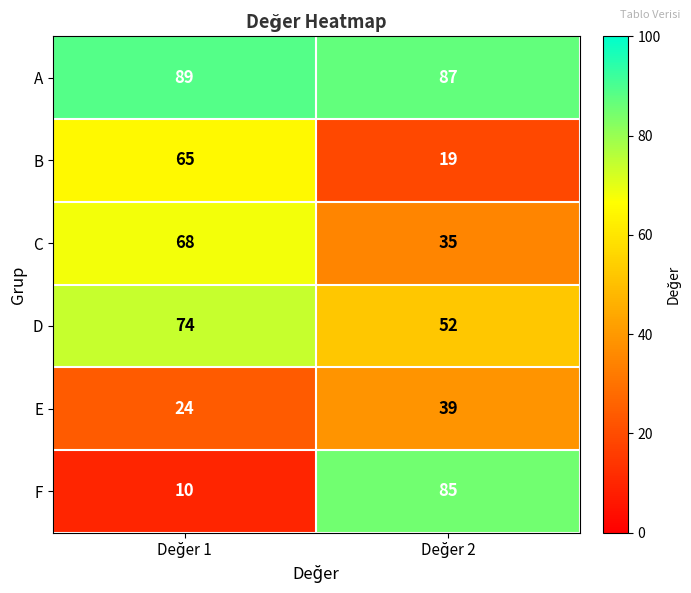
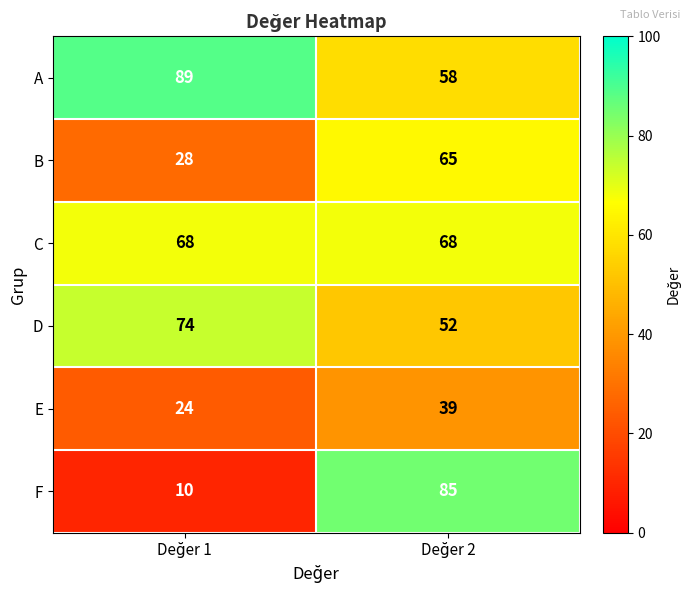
A, Değer 2: 87 -> 58
B, Değer 1: 65 -> 28
B, Değer 2: 19 -> 65
C, Değer 2: 35 -> 68
